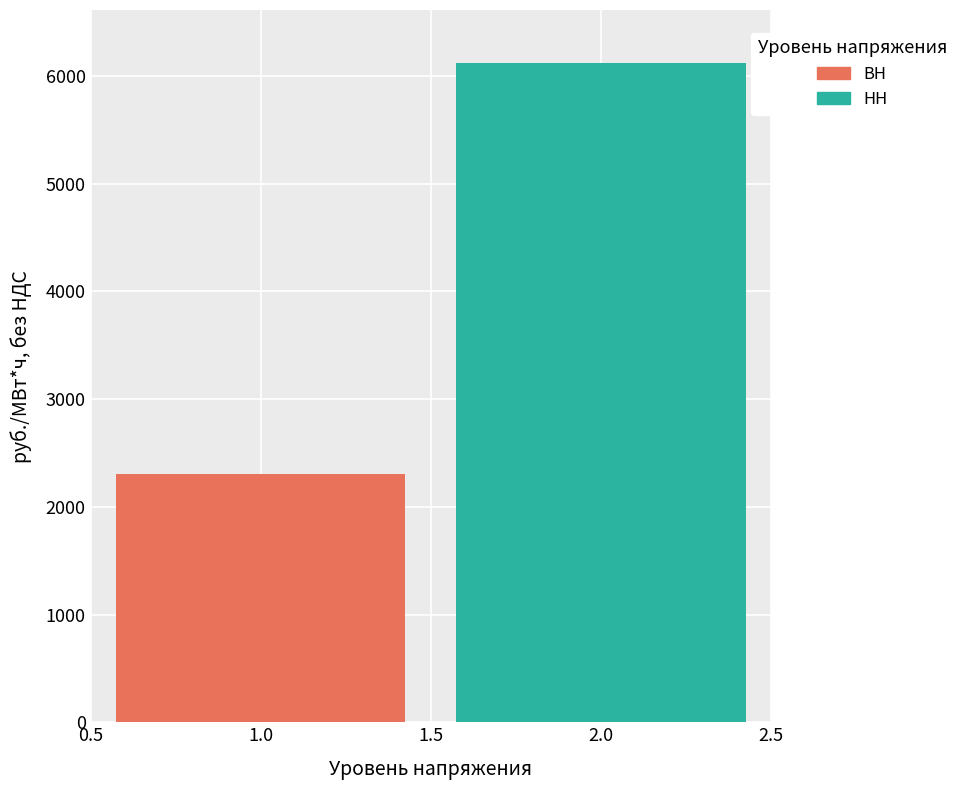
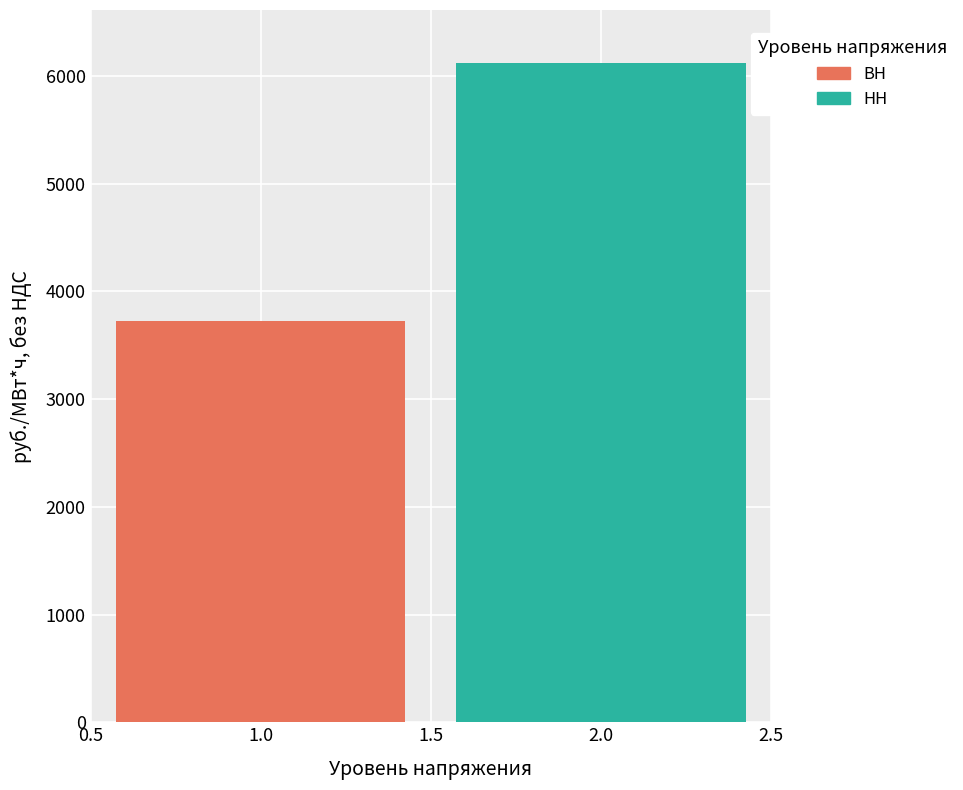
1.0: 2310 -> 3730
